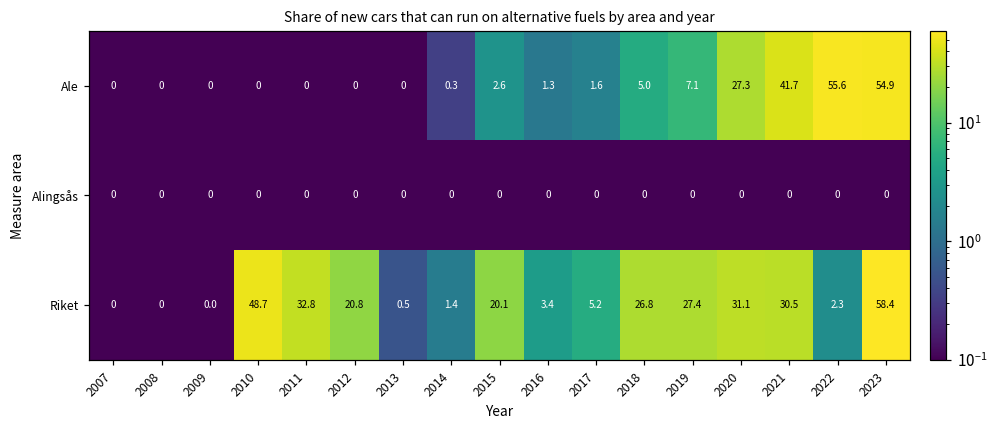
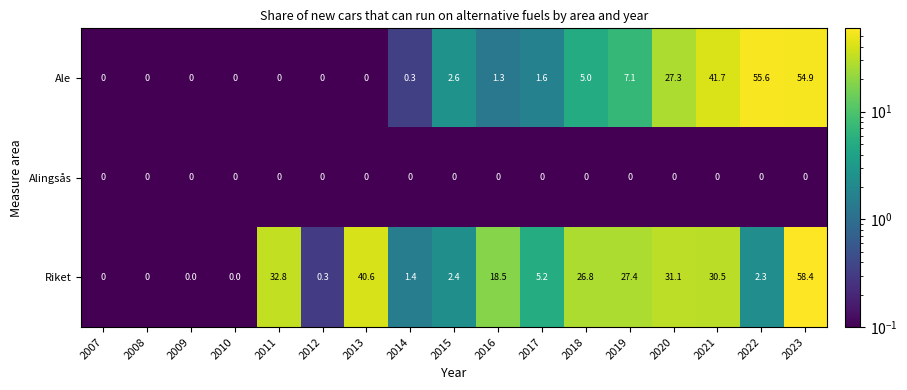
Riket, 2010: 48.7 -> 0.0
Riket, 2012: 20.8 -> 0.3
Riket, 2013: 0.5 -> 40.6
Riket, 2015: 20.1 -> 2.4
Riket, 2016: 3.4 -> 18.5
